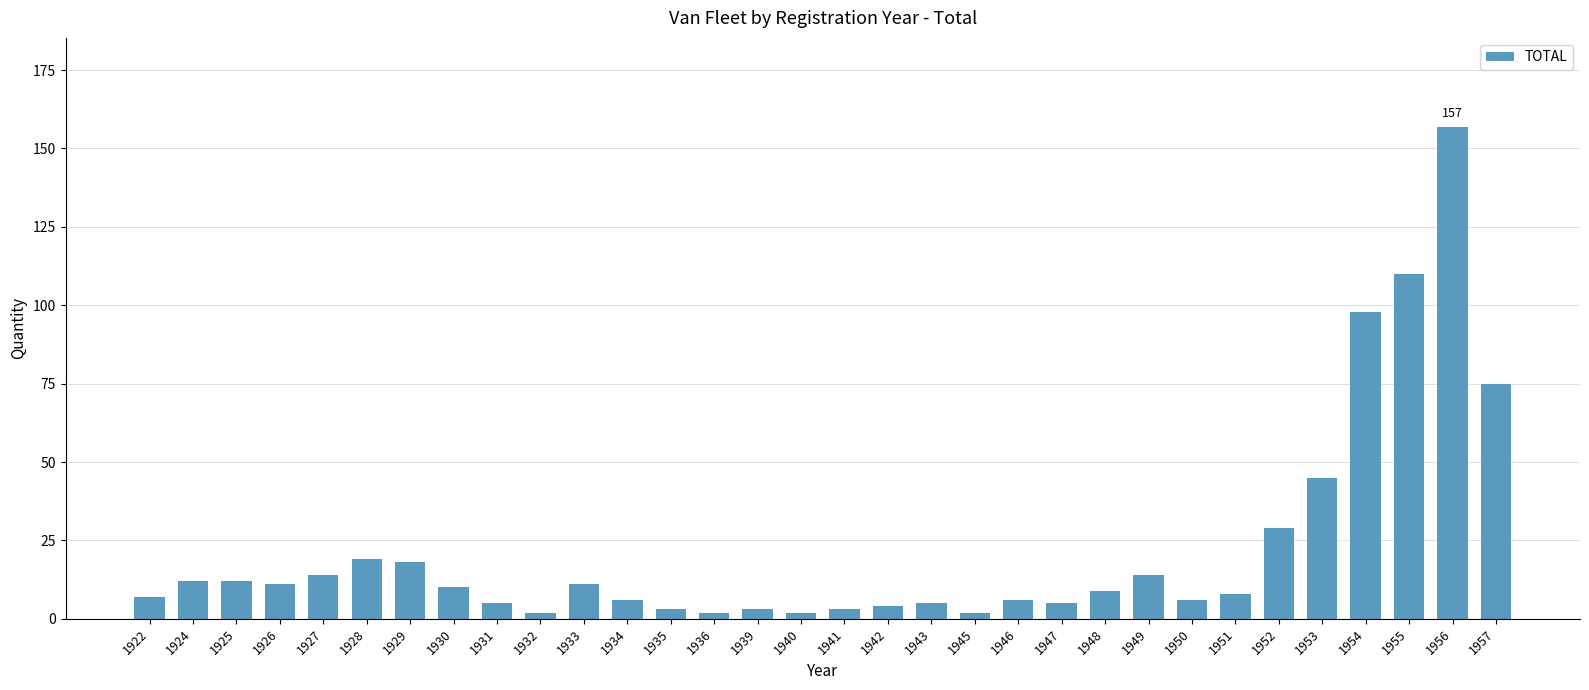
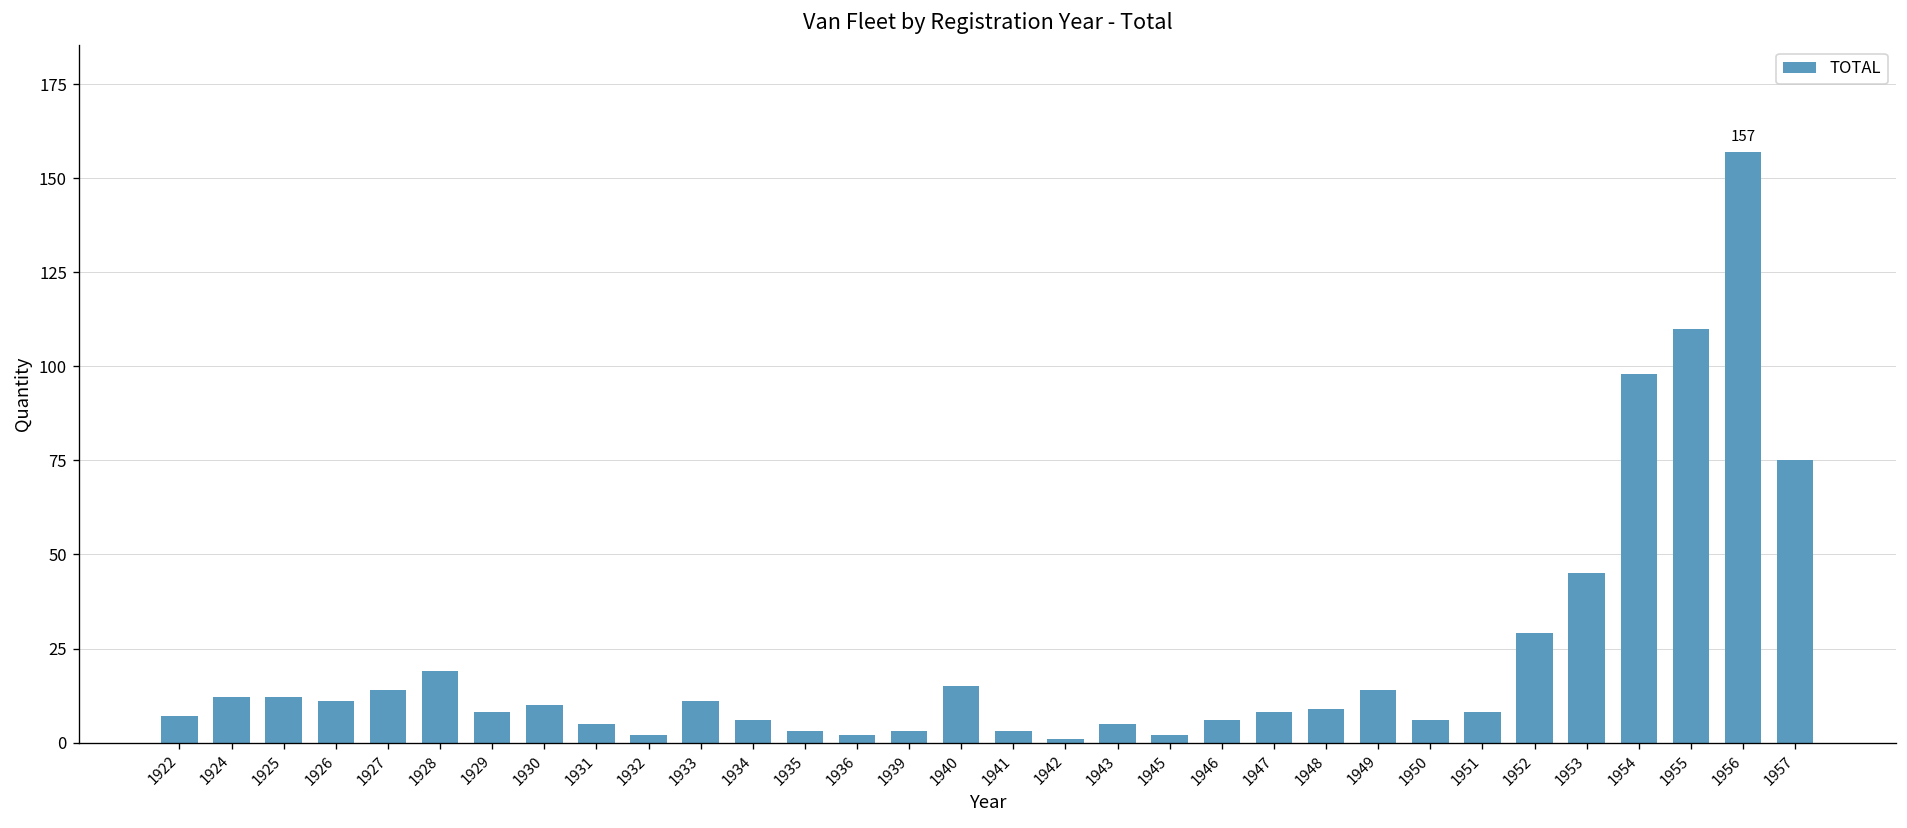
1929: 18 -> 8
1940: 2 -> 15
1942: 4 -> 1
1947: 5 -> 8
